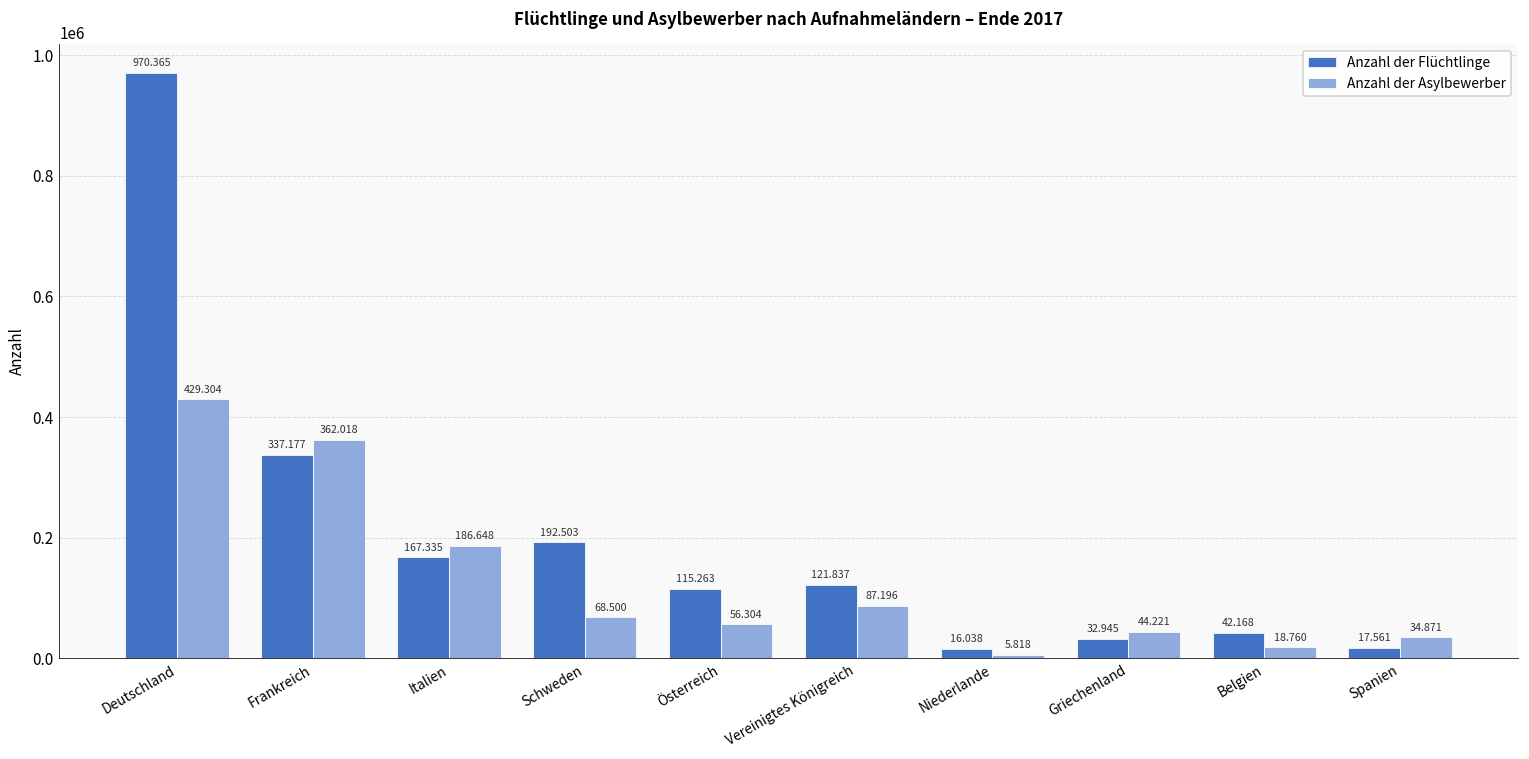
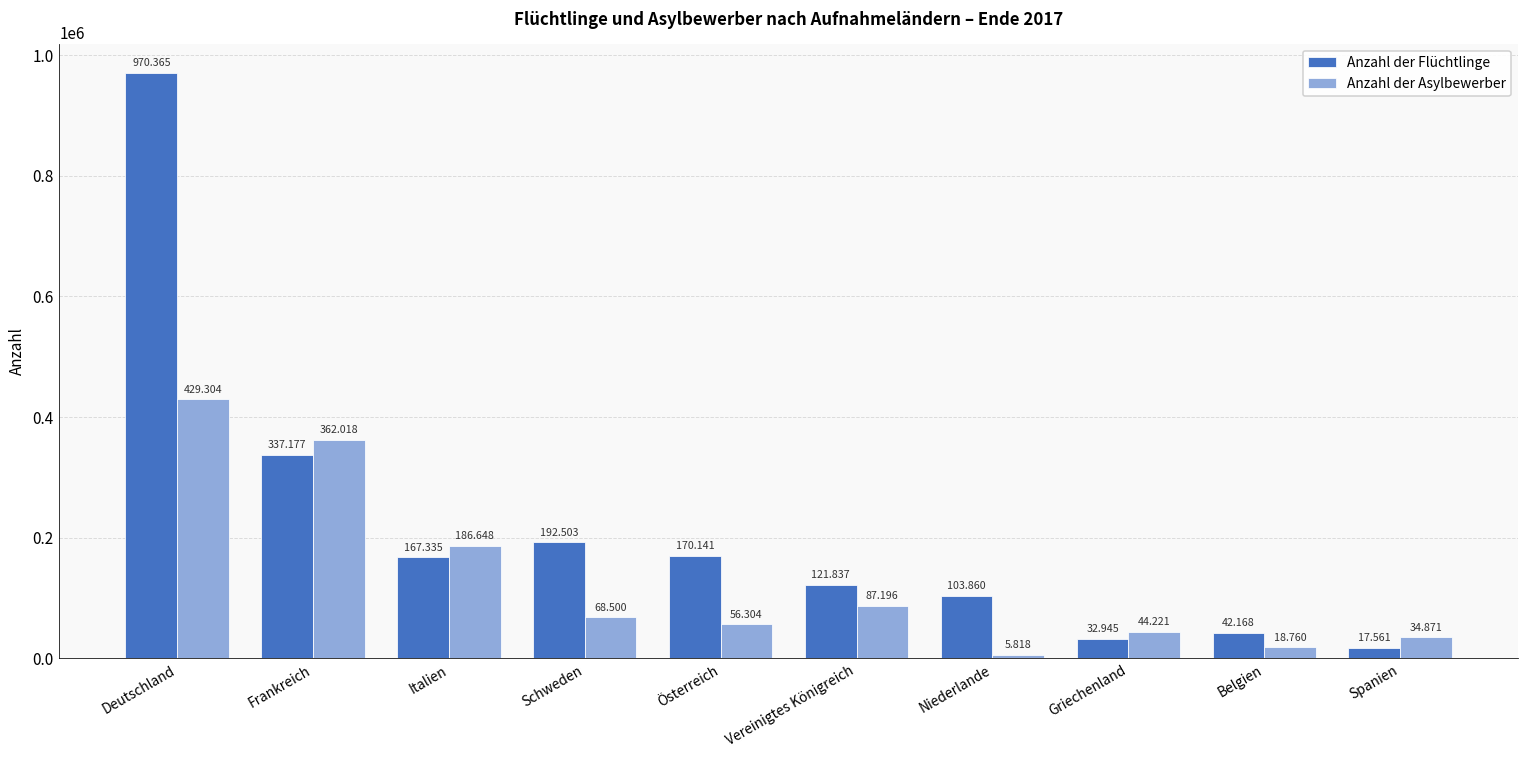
Anzahl der Flüchtlinge, Österreich: 115.263 -> 170.141
Anzahl der Flüchtlinge, Niederlande: 16.038 -> 103.860
